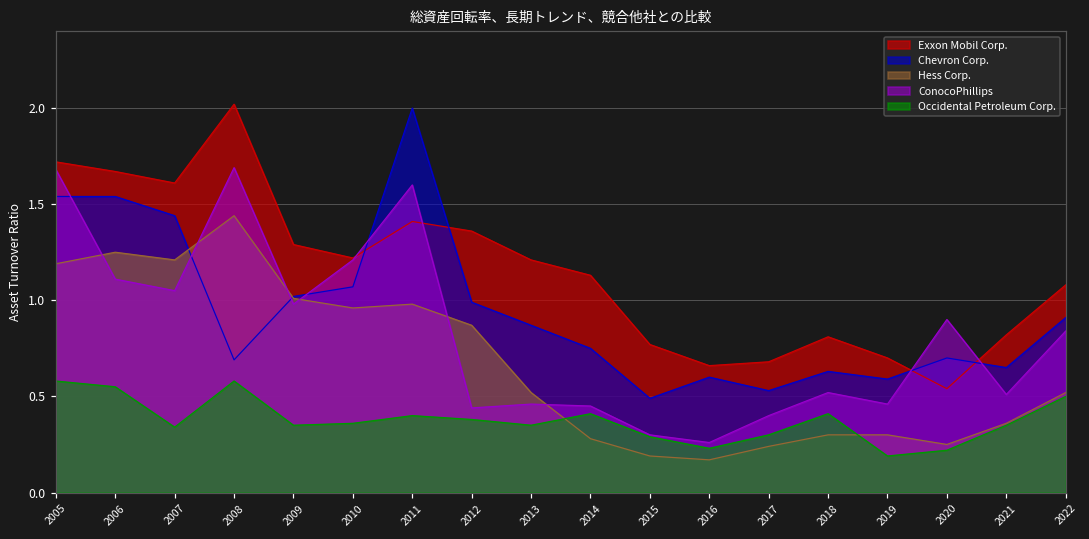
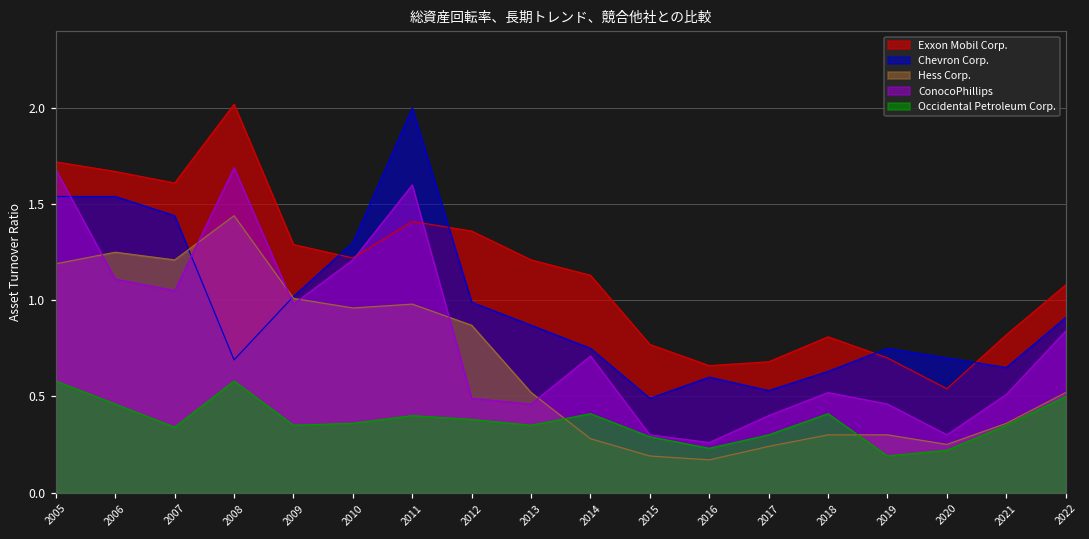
Occidental Petroleum Corp., 2006: 0.55 -> 0.46
Chevron Corp., 2010: 1.07 -> 1.30
ConocoPhillips, 2012: 0.44 -> 0.49
ConocoPhillips, 2014: 0.45 -> 0.71
Chevron Corp., 2019: 0.59 -> 0.75
ConocoPhillips, 2020: 0.9 -> 0.3
